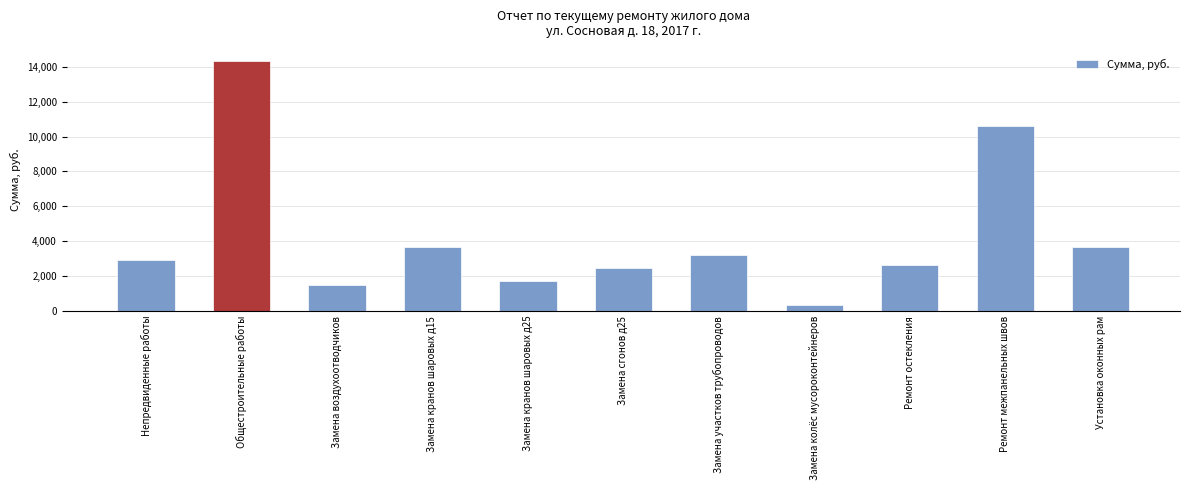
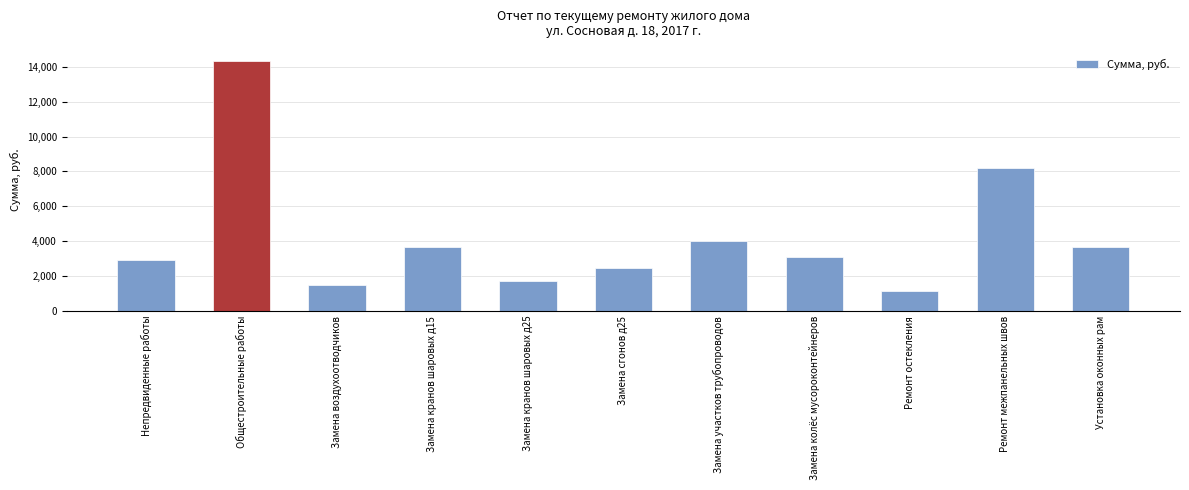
Замена участков трубопроводов: 3,200 -> 4,000
Замена колёс мусороконтейнеров: 300 -> 3,100
Ремонт остекления: 2,700 -> 1,200
Ремонт межпанельных швов: 10,600 -> 8,200
